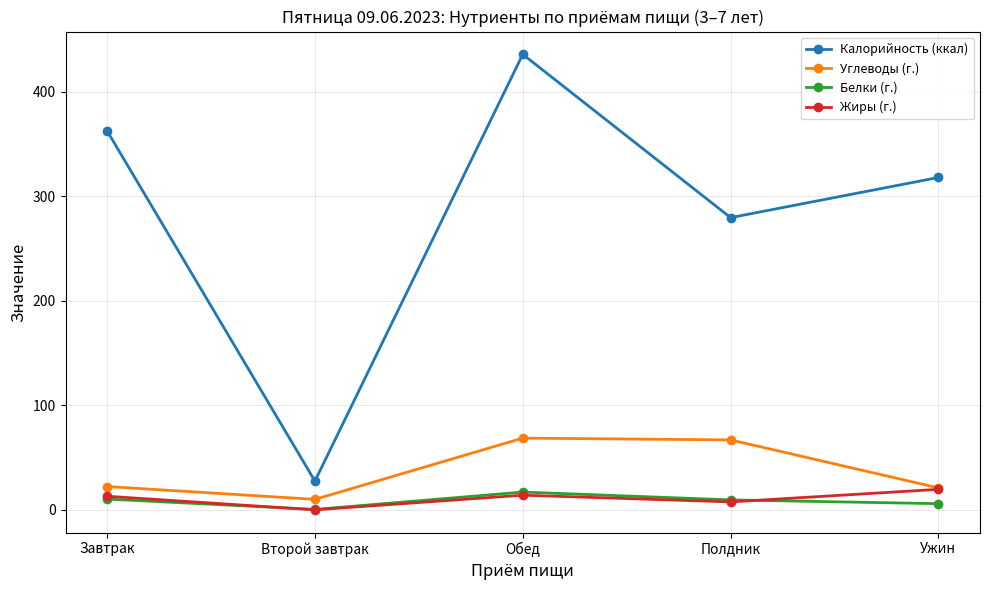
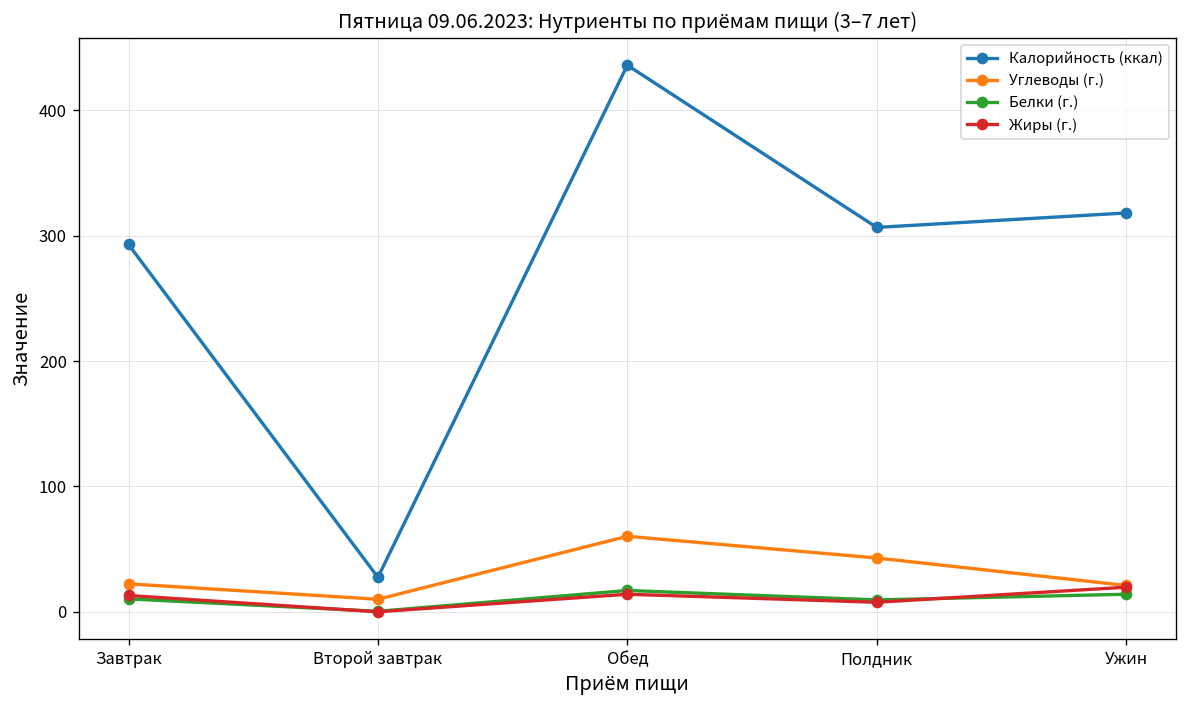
Калорийность (ккал), Завтрак: 363 -> 293
Углеводы (г.), Обед: 69 -> 60
Калорийность (ккал), Полдник: 280 -> 307
Углеводы (г.), Полдник: 67 -> 43
Белки (г.), Ужин: 6 -> 14
